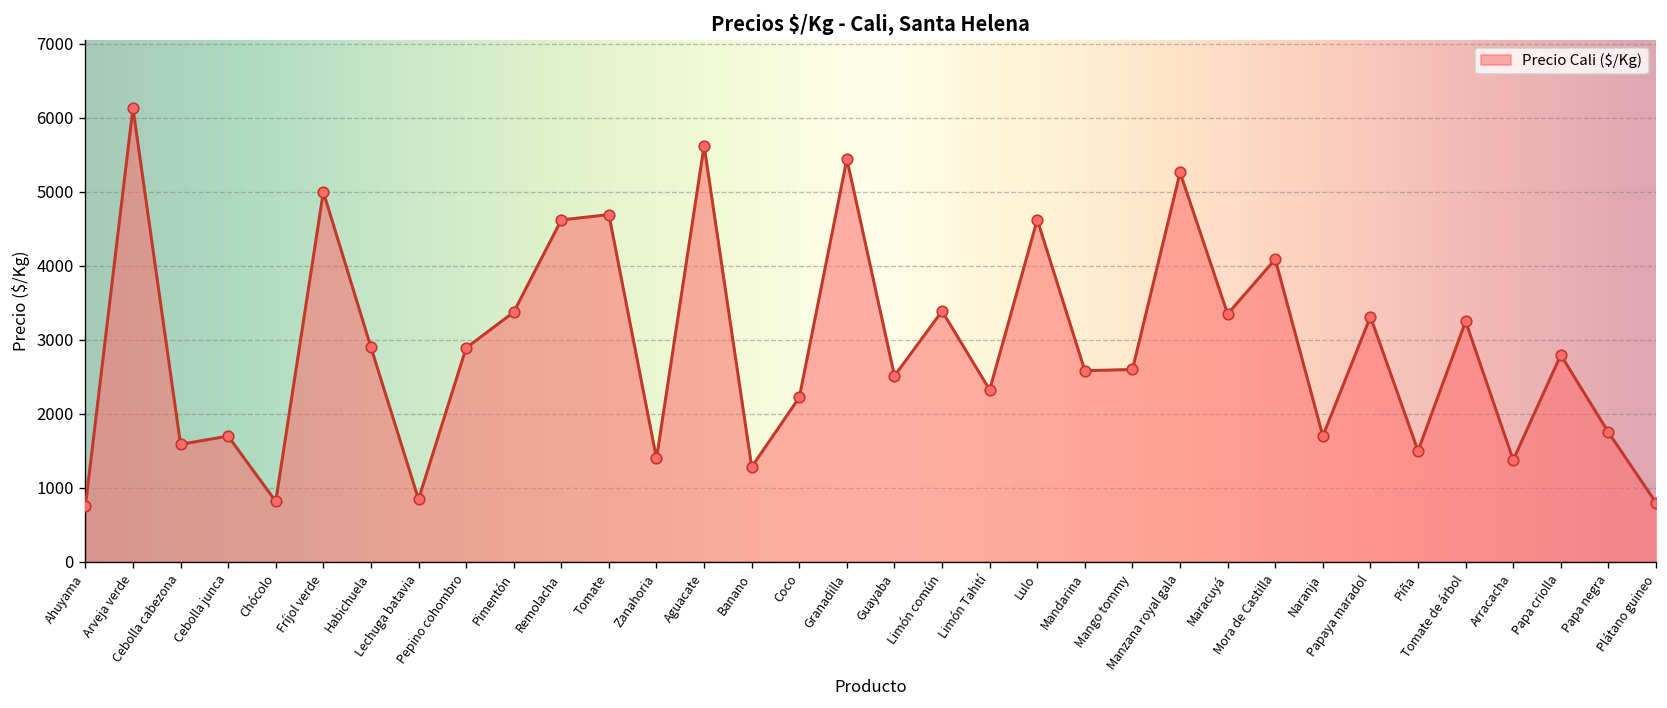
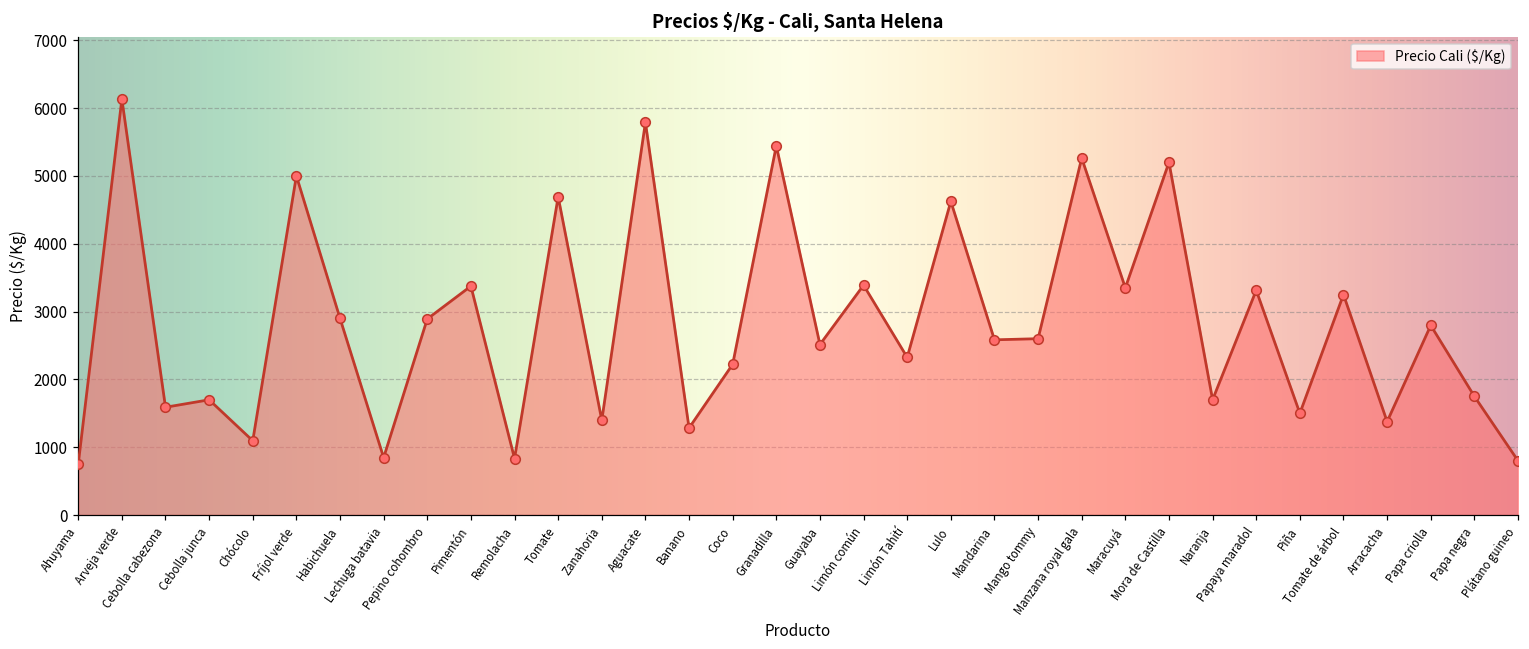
Chócolo: 800 -> 1100
Remolacha: 4600 -> 800
Aguacate: 5600 -> 5800
Mora de Castilla: 4100 -> 5200
